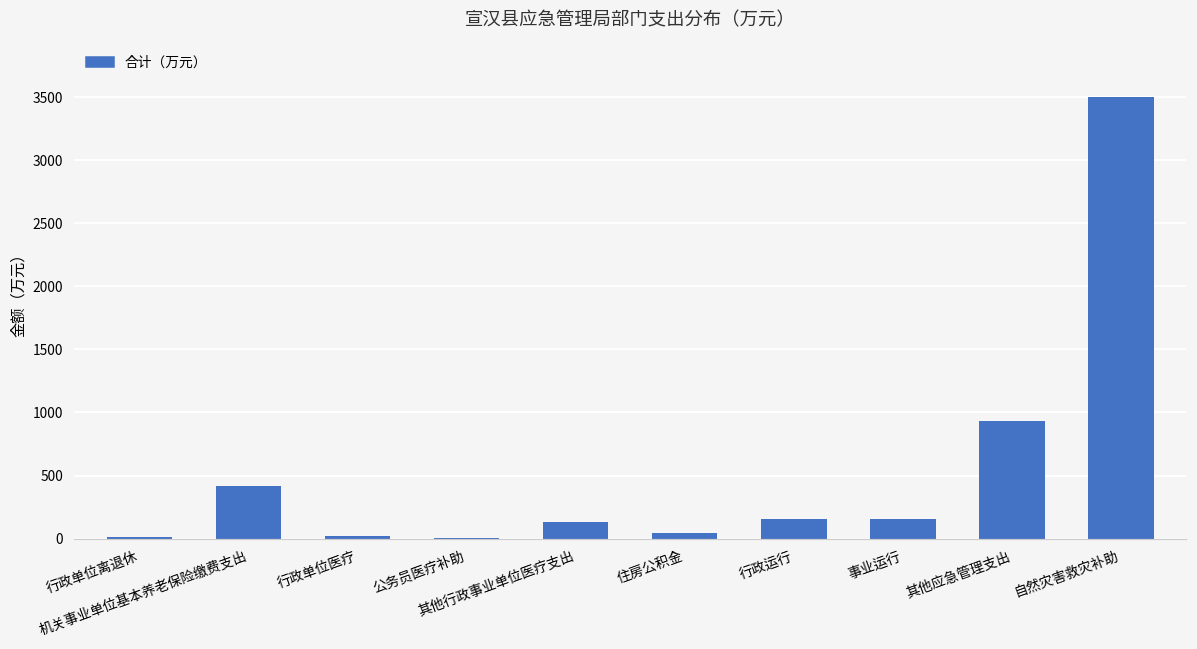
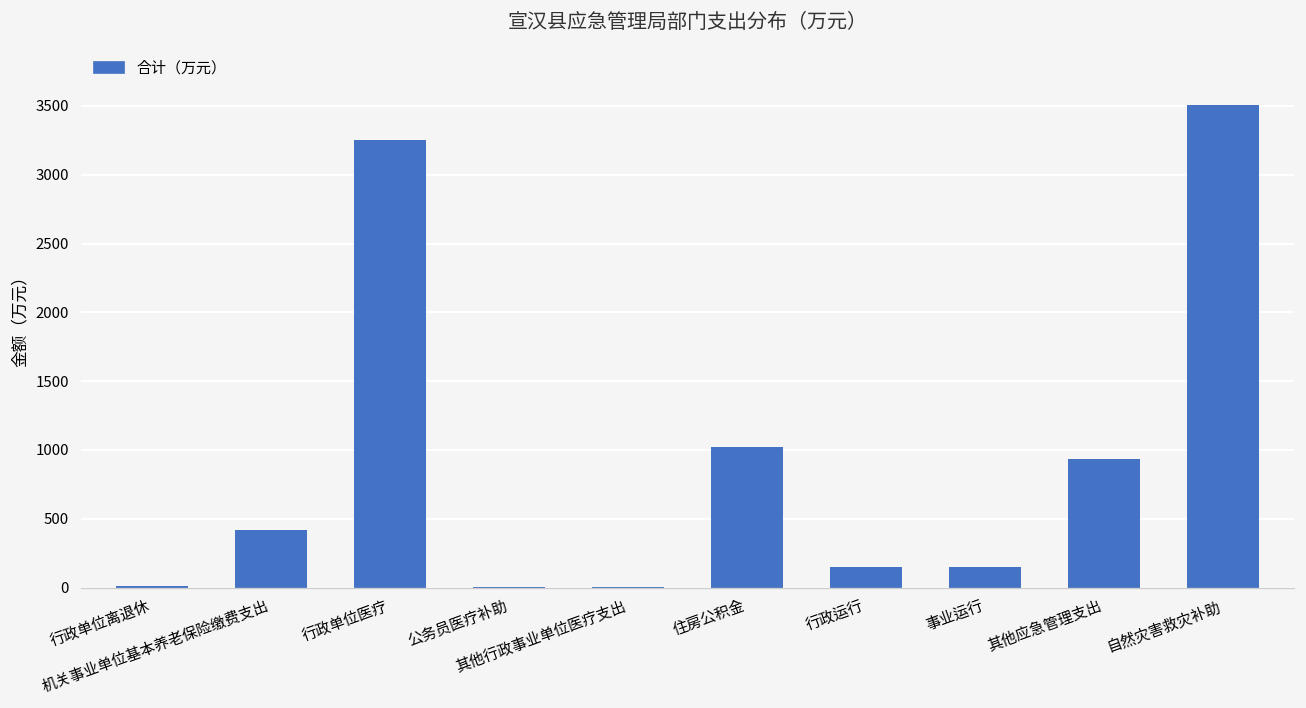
行政单位医疗: 20 -> 3250
其他行政事业单位医疗支出: 130 -> 0
住房公积金: 50 -> 1020
